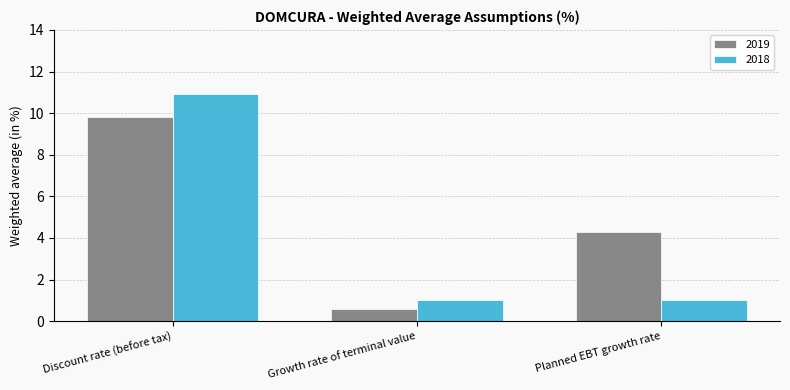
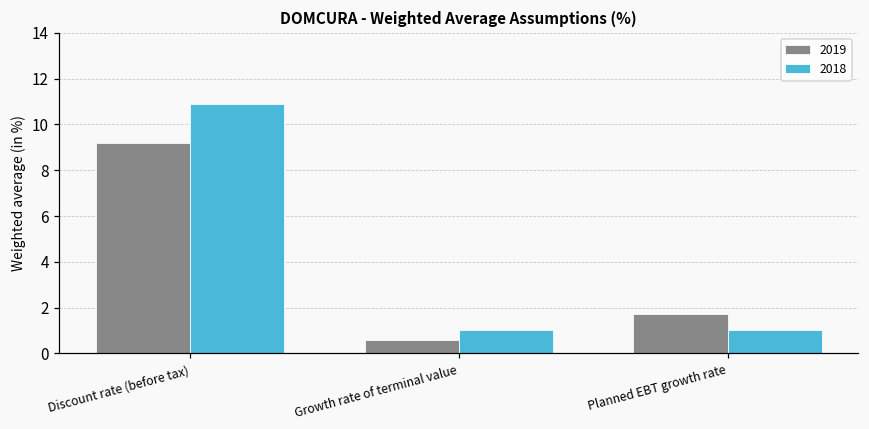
2019, Discount rate (before tax): 9.8 -> 9.2
2019, Planned EBT growth rate: 4.3 -> 1.7
